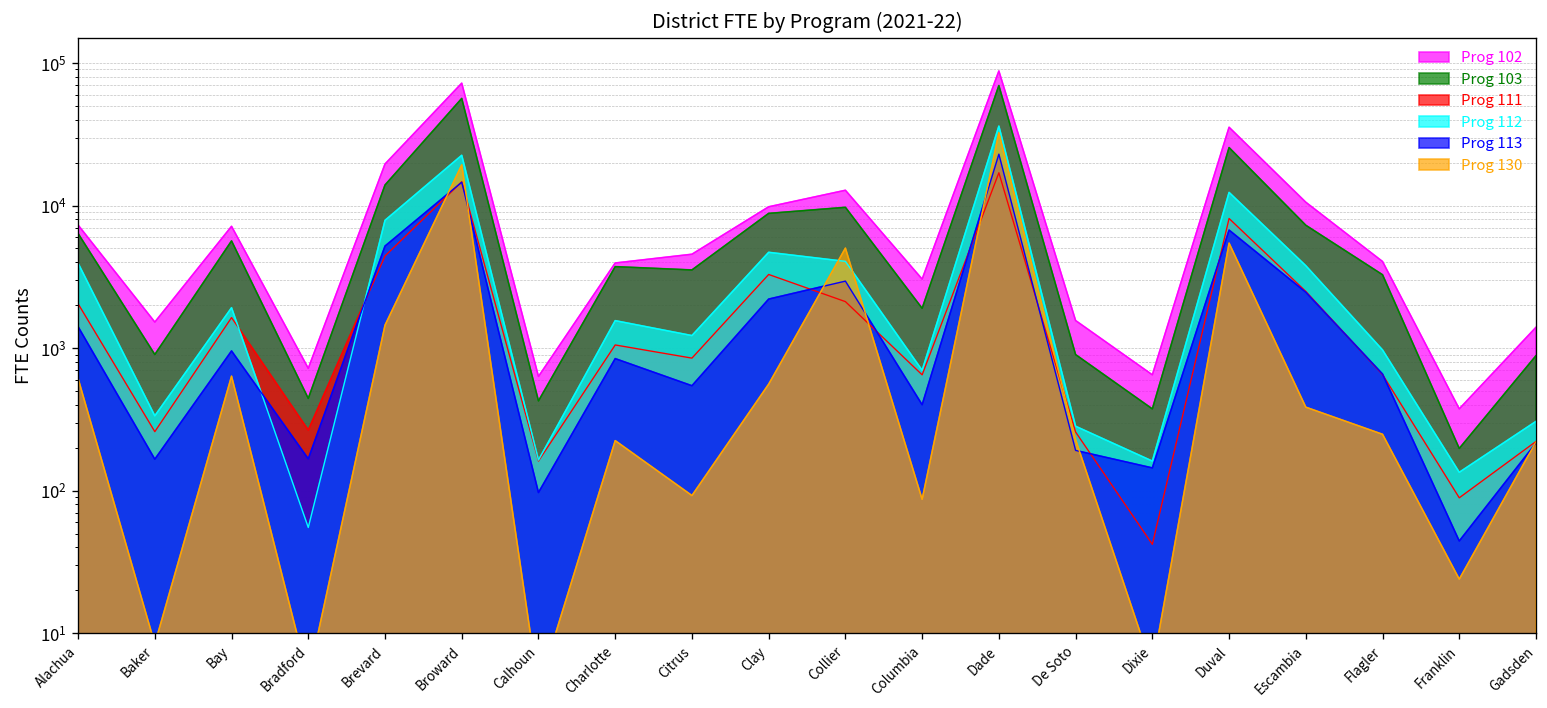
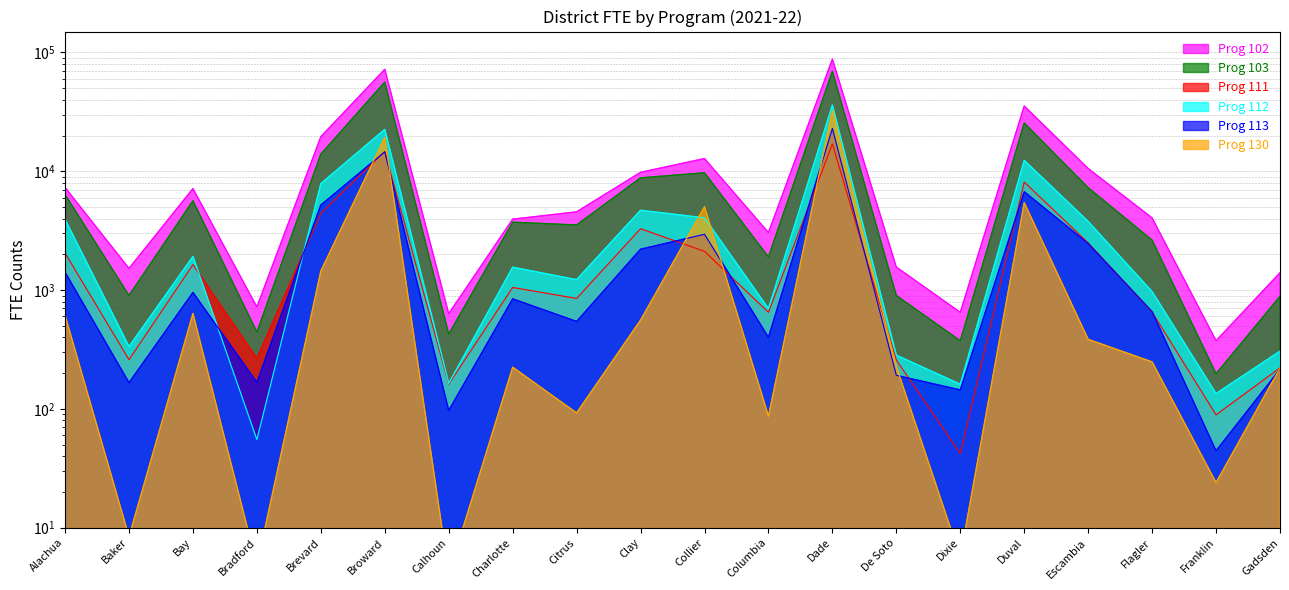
Prog 103, Flagler: 3300 -> 2600
